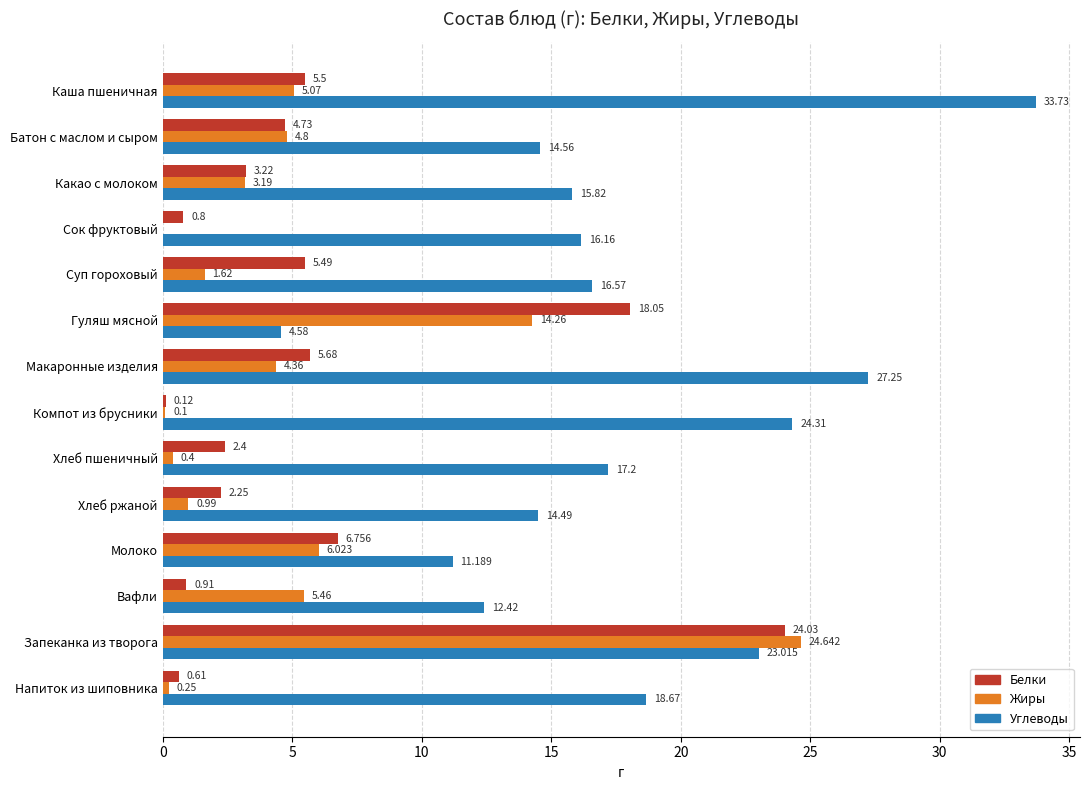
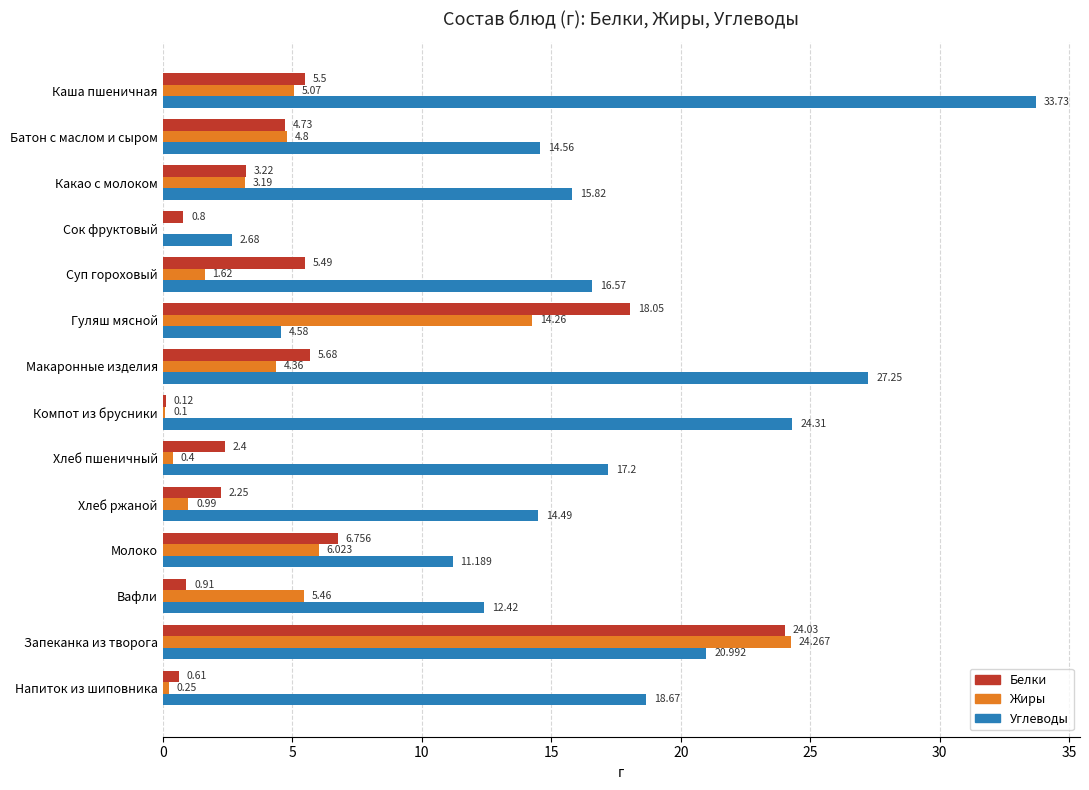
Углеводы, Сок фруктовый: 16.16 -> 2.68
Жиры, Запеканка из творога: 24.642 -> 24.267
Углеводы, Запеканка из творога: 23.015 -> 20.992
